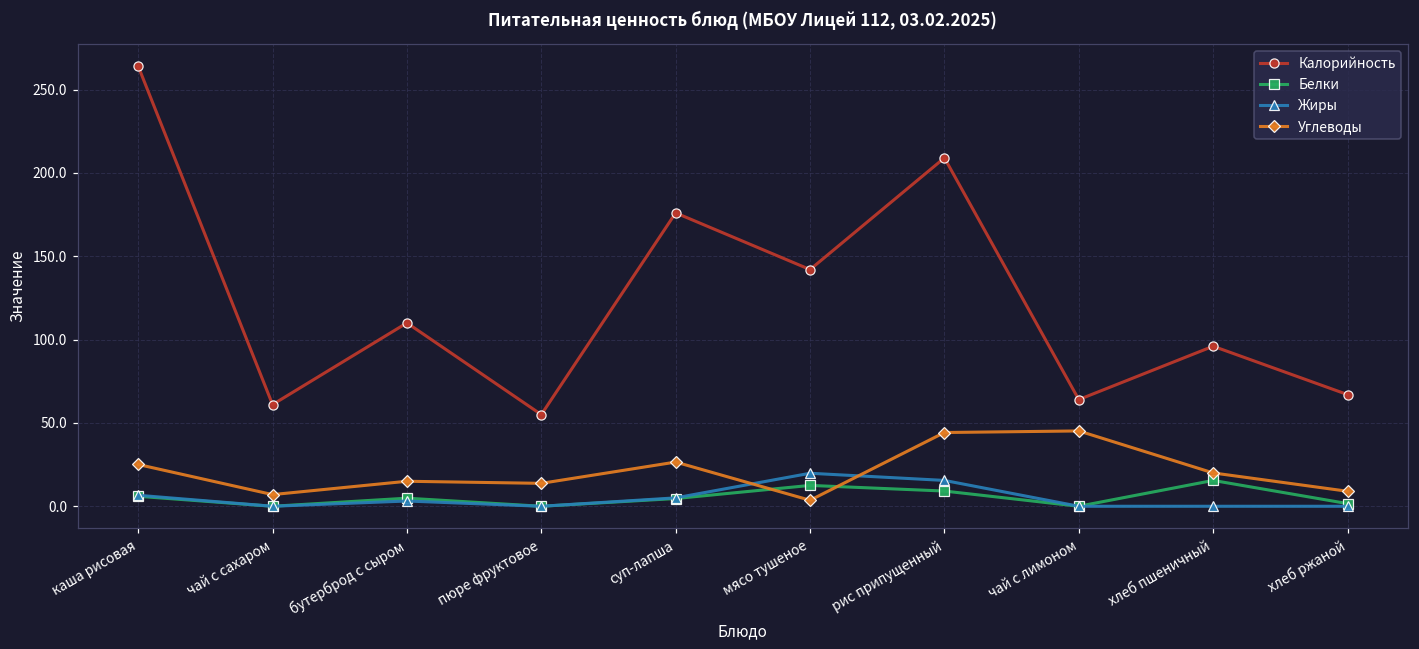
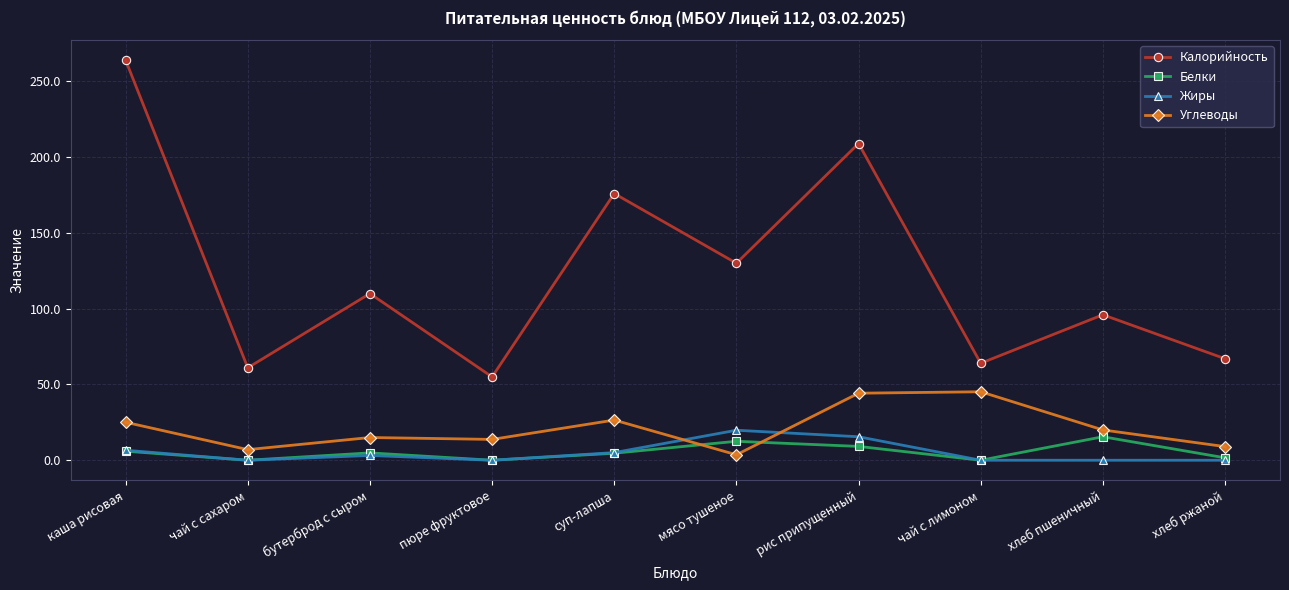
Калорийность, мясо тушеное: 142 -> 130
